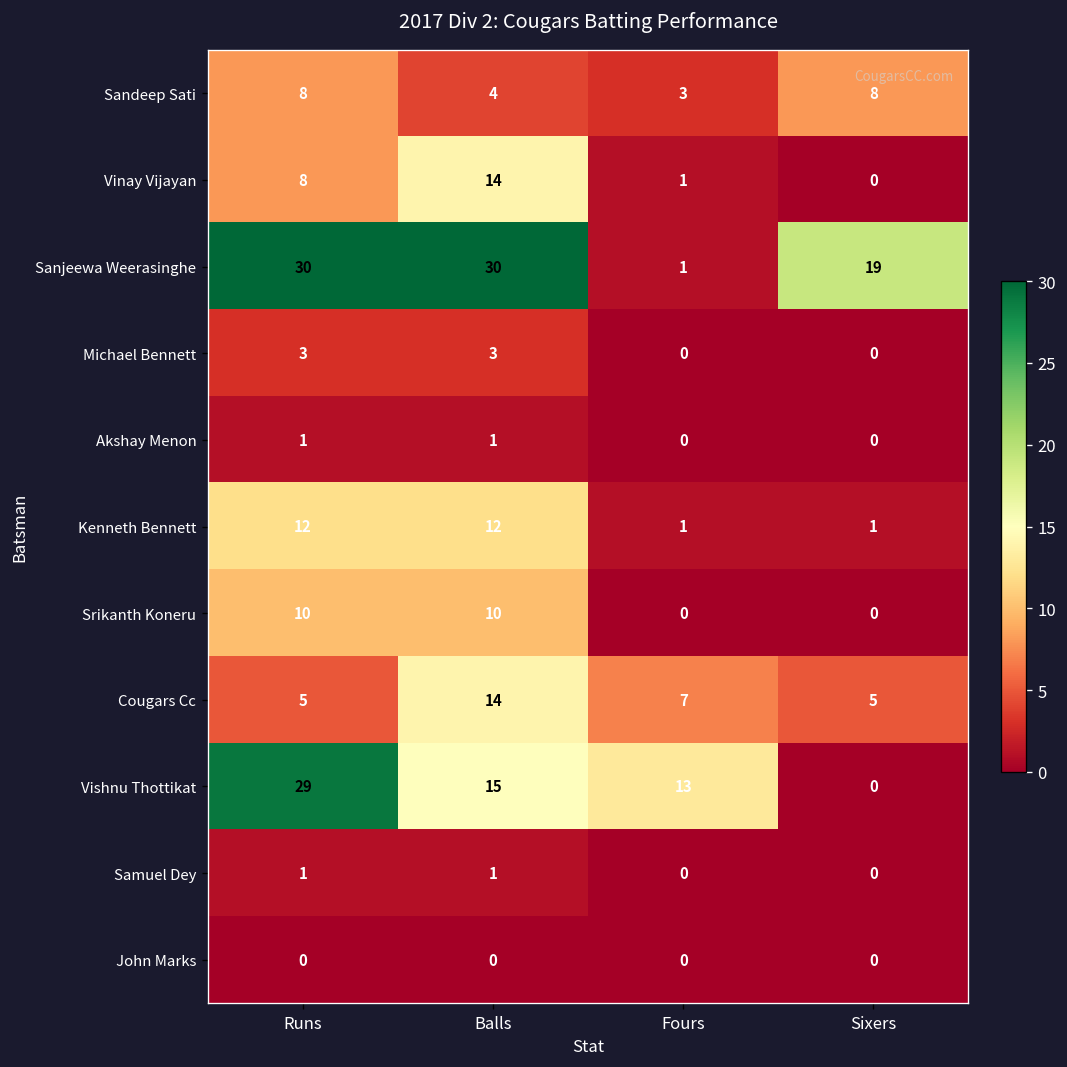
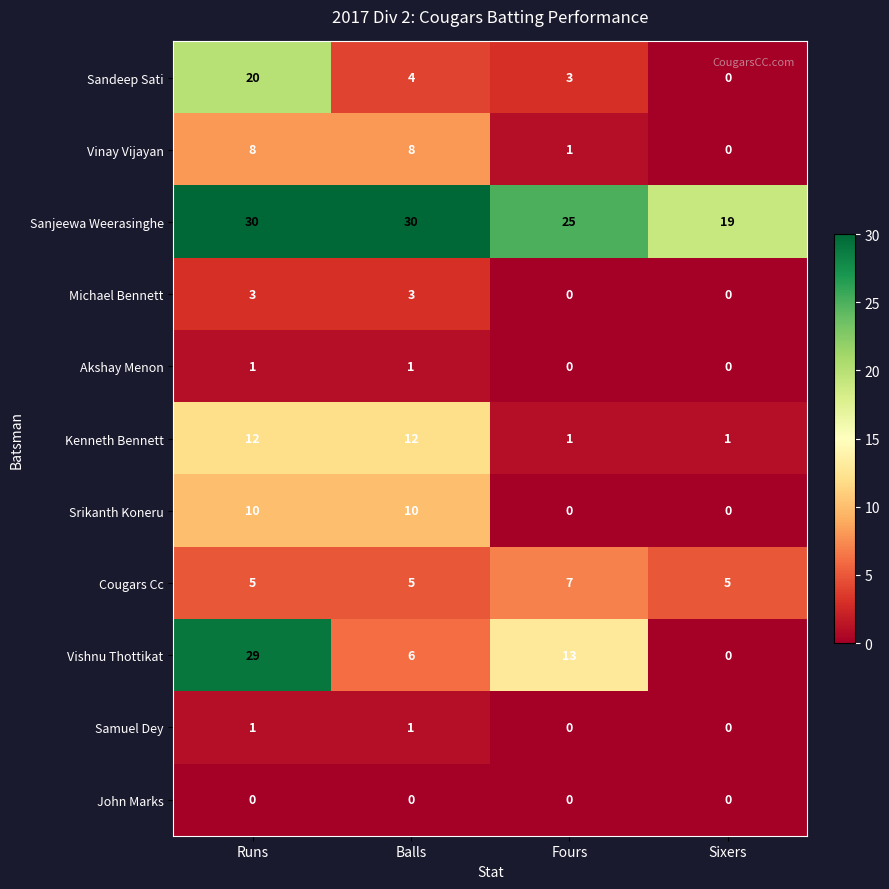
Sandeep Sati, Runs: 8 -> 20
Sandeep Sati, Sixers: 8 -> 0
Vinay Vijayan, Balls: 14 -> 8
Sanjeewa Weerasinghe, Fours: 1 -> 25
Cougars Cc, Balls: 14 -> 5
Vishnu Thottikat, Balls: 15 -> 6
